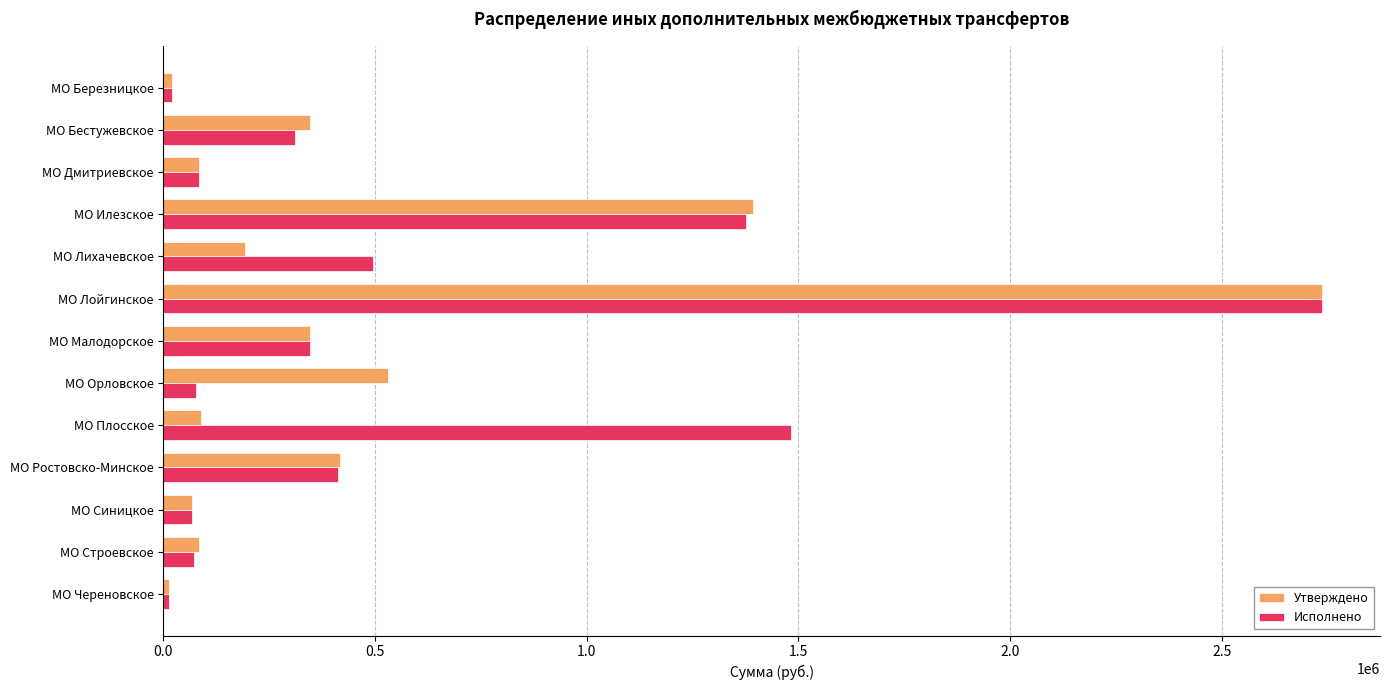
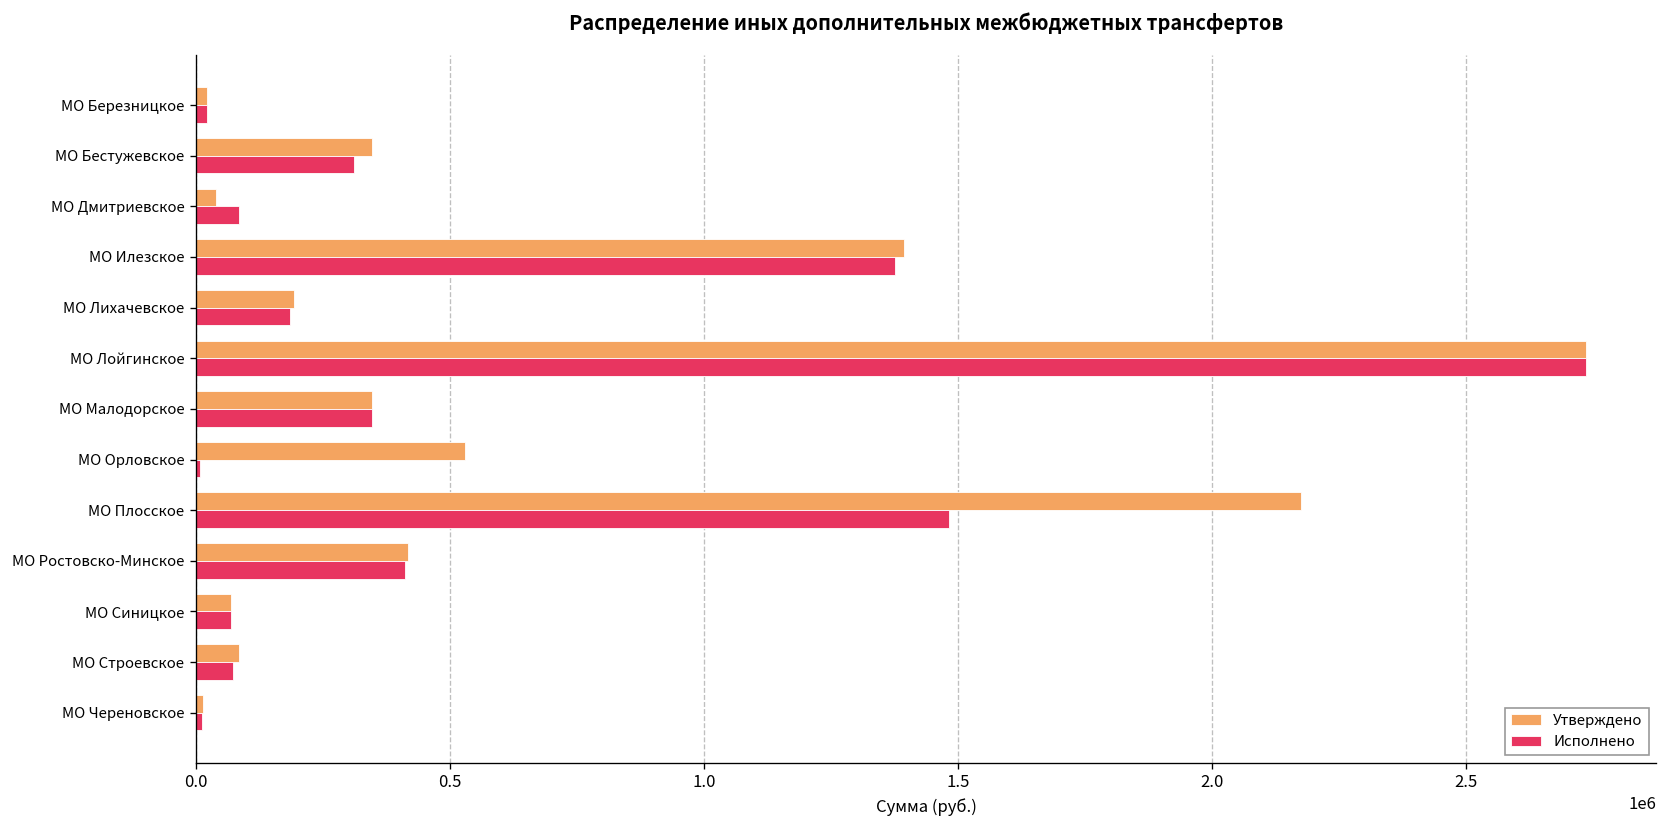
Утверждено, МО Дмитриевское: 90000 -> 40000
Исполнено, МО Лихачевское: 490000 -> 180000
Исполнено, МО Орловское: 80000 -> 10000
Утверждено, МО Плосское: 90000 -> 2170000
